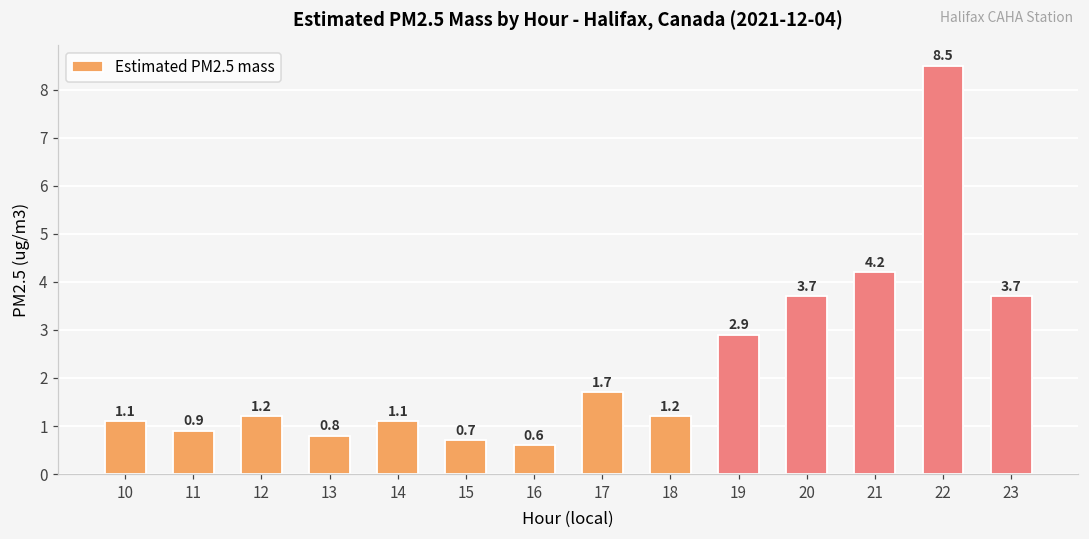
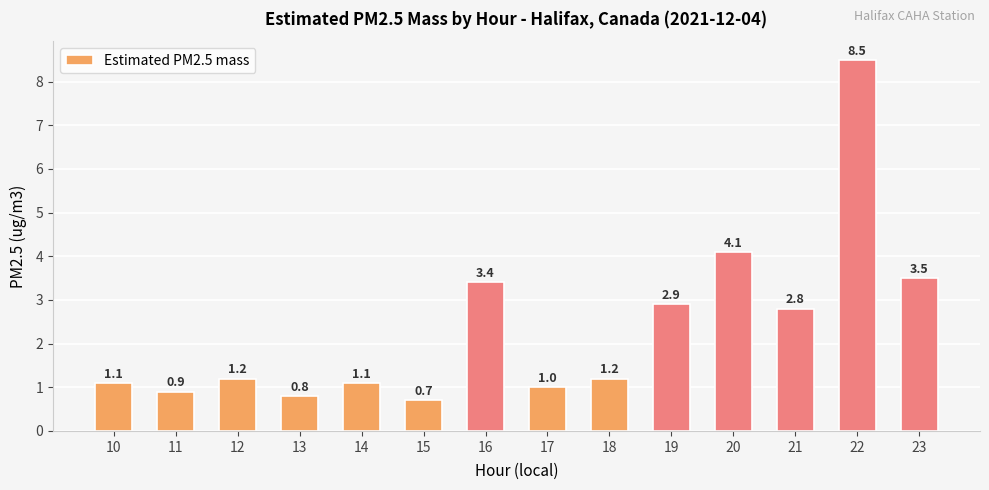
16: 0.6 -> 3.4
17: 1.7 -> 1.0
20: 3.7 -> 4.1
21: 4.2 -> 2.8
23: 3.7 -> 3.5
